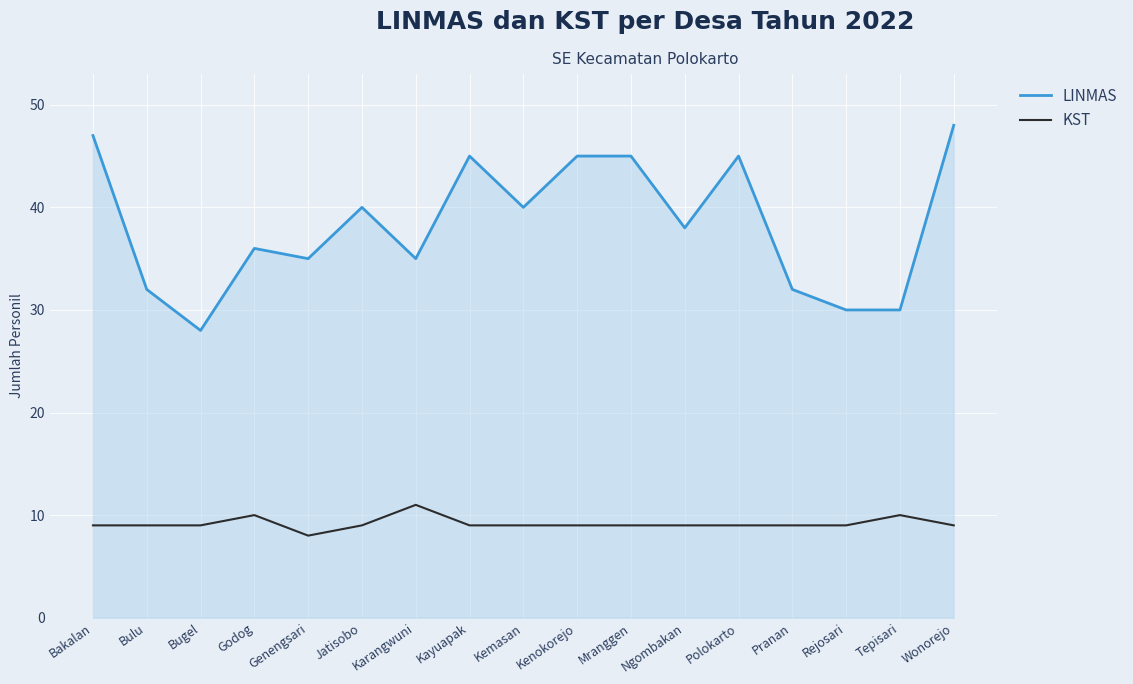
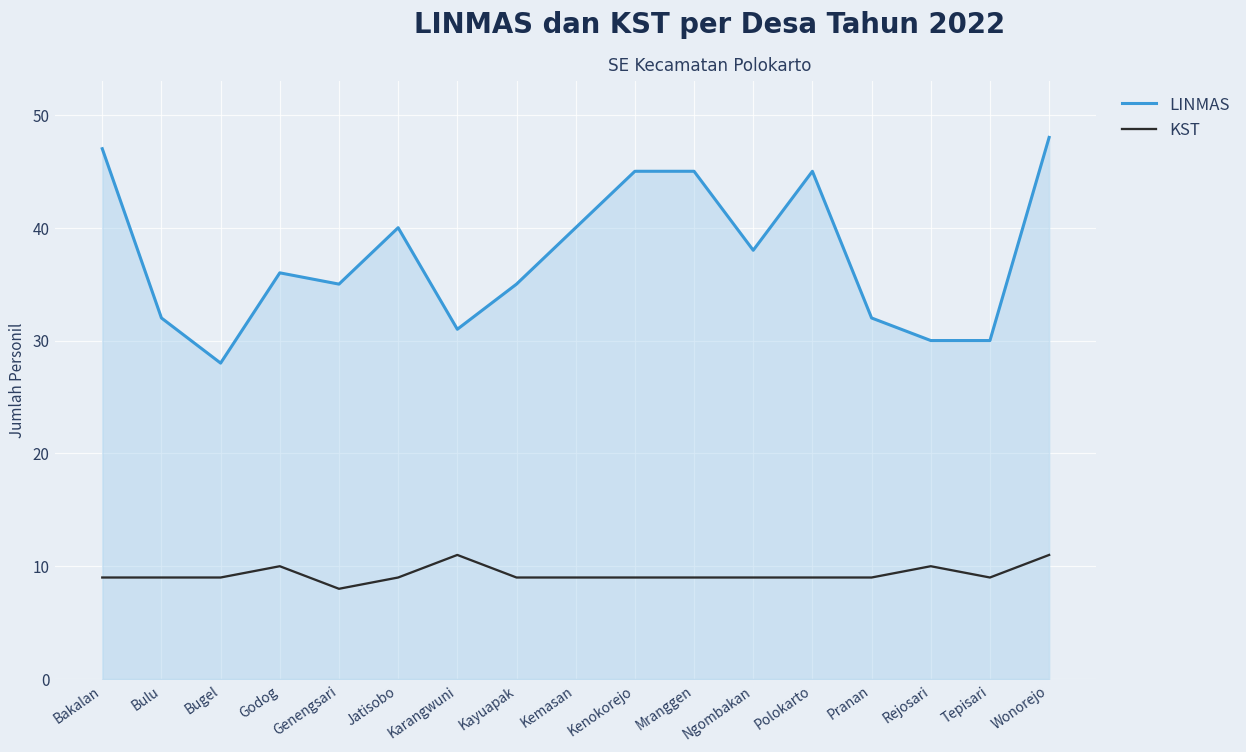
LINMAS, Karangwuni: 35 -> 31
LINMAS, Kayuapak: 45 -> 35
KST, Rejosari: 9 -> 10
KST, Tepisari: 10 -> 9
KST, Wonorejo: 9 -> 11
